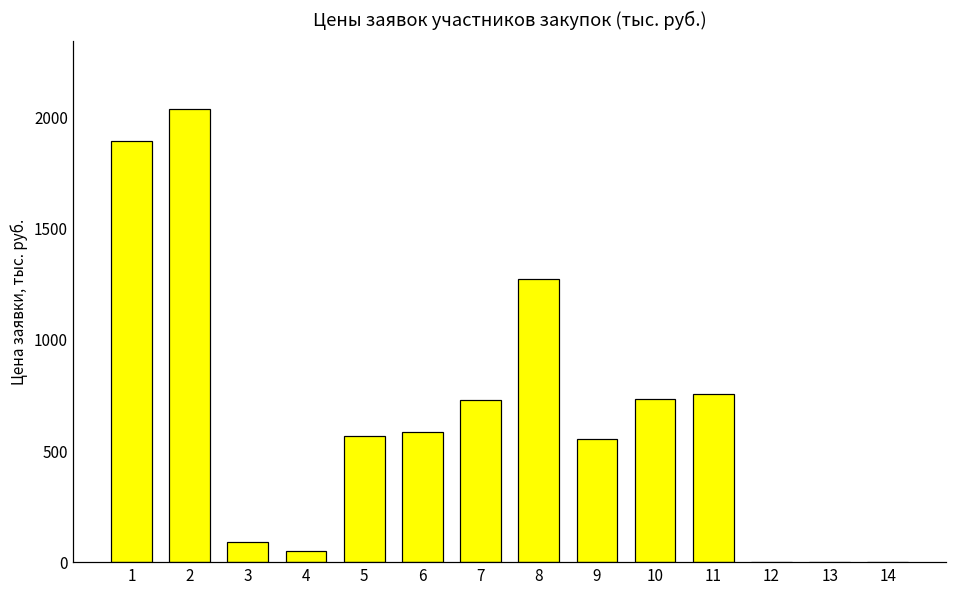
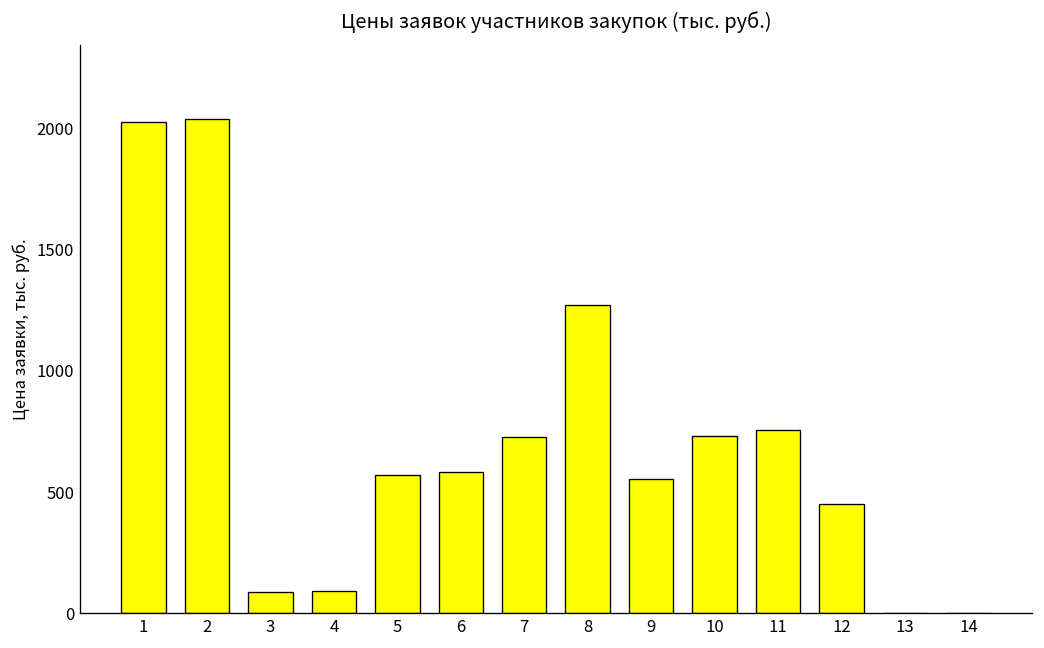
1: 1900 -> 2030
4: 50 -> 90
12: 0 -> 450
